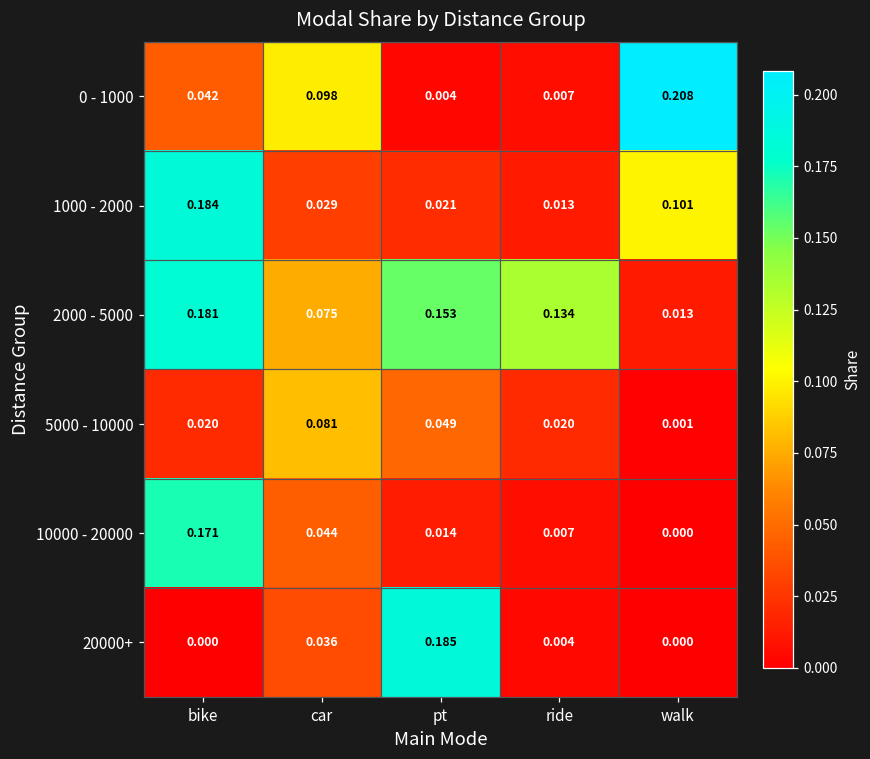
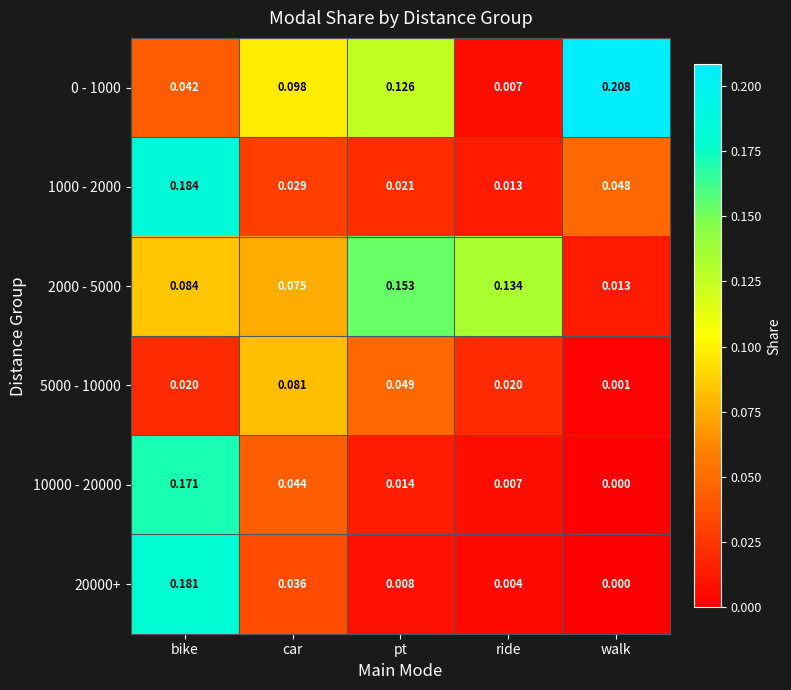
0 - 1000, pt: 0.004 -> 0.126
1000 - 2000, walk: 0.101 -> 0.048
2000 - 5000, bike: 0.181 -> 0.084
20000+, bike: 0.000 -> 0.181
20000+, pt: 0.185 -> 0.008
